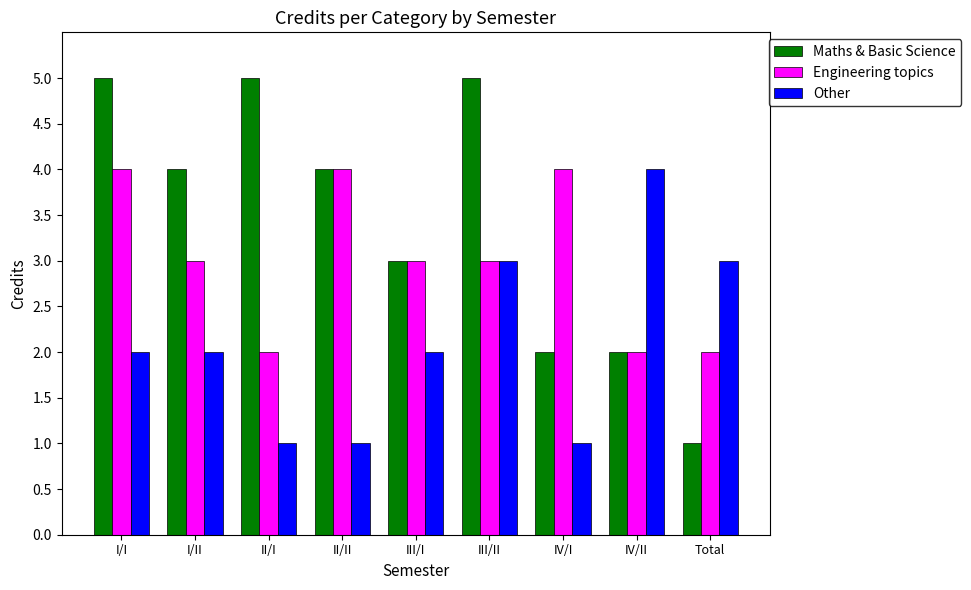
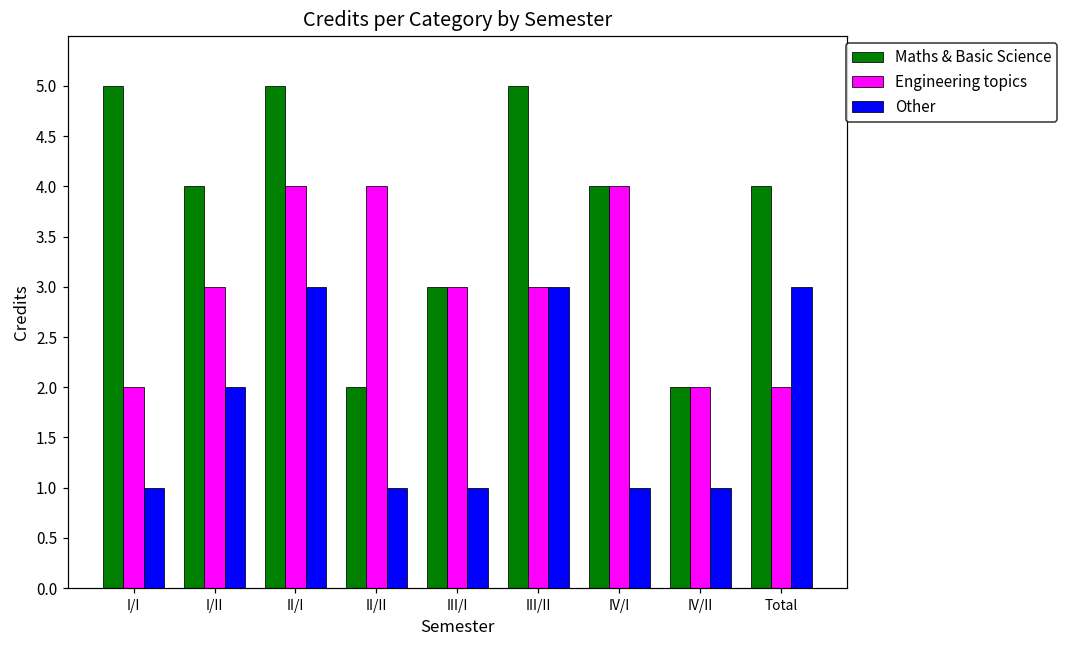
Engineering topics, I/I: 4 -> 2
Other, I/I: 2 -> 1
Engineering topics, II/I: 2 -> 4
Other, II/I: 1 -> 3
Maths & Basic Science, II/II: 4 -> 2
Other, III/I: 2 -> 1
Maths & Basic Science, IV/I: 2 -> 4
Other, IV/II: 4 -> 1
Maths & Basic Science, Total: 1 -> 4
